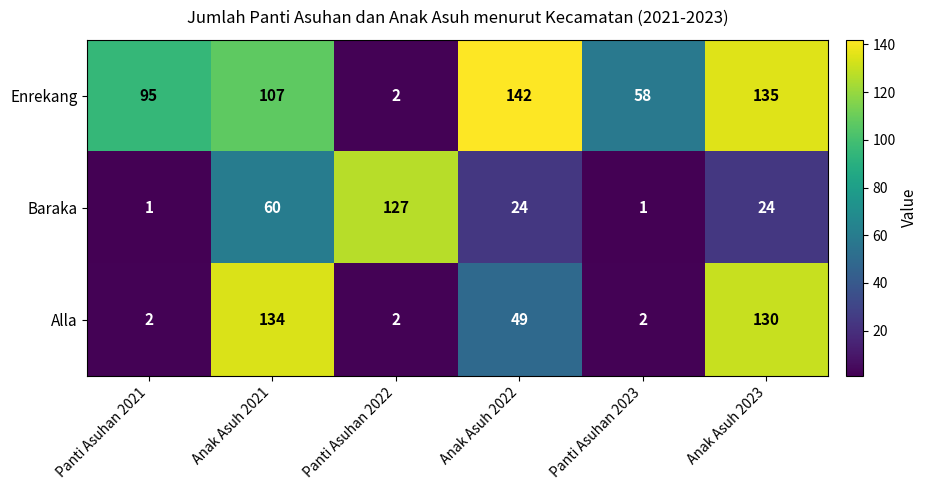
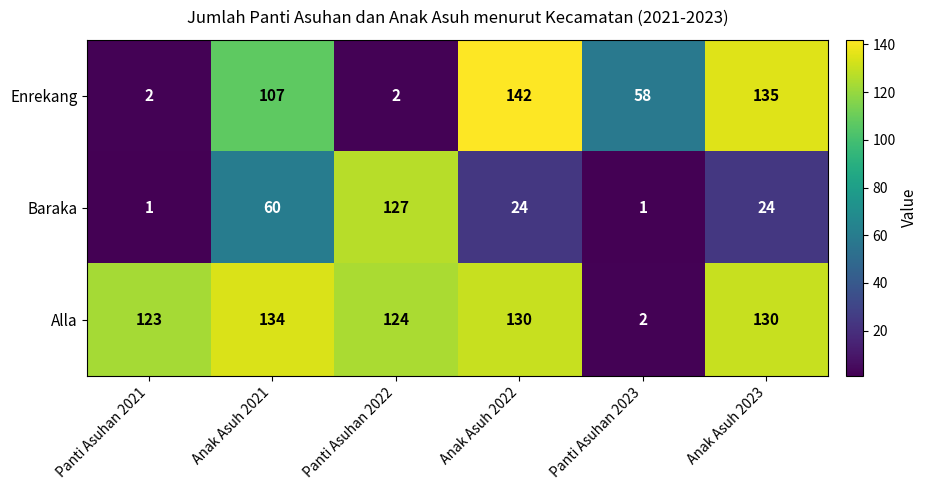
Enrekang, Panti Asuhan 2021: 95 -> 2
Alla, Panti Asuhan 2021: 2 -> 123
Alla, Panti Asuhan 2022: 2 -> 124
Alla, Anak Asuh 2022: 49 -> 130
